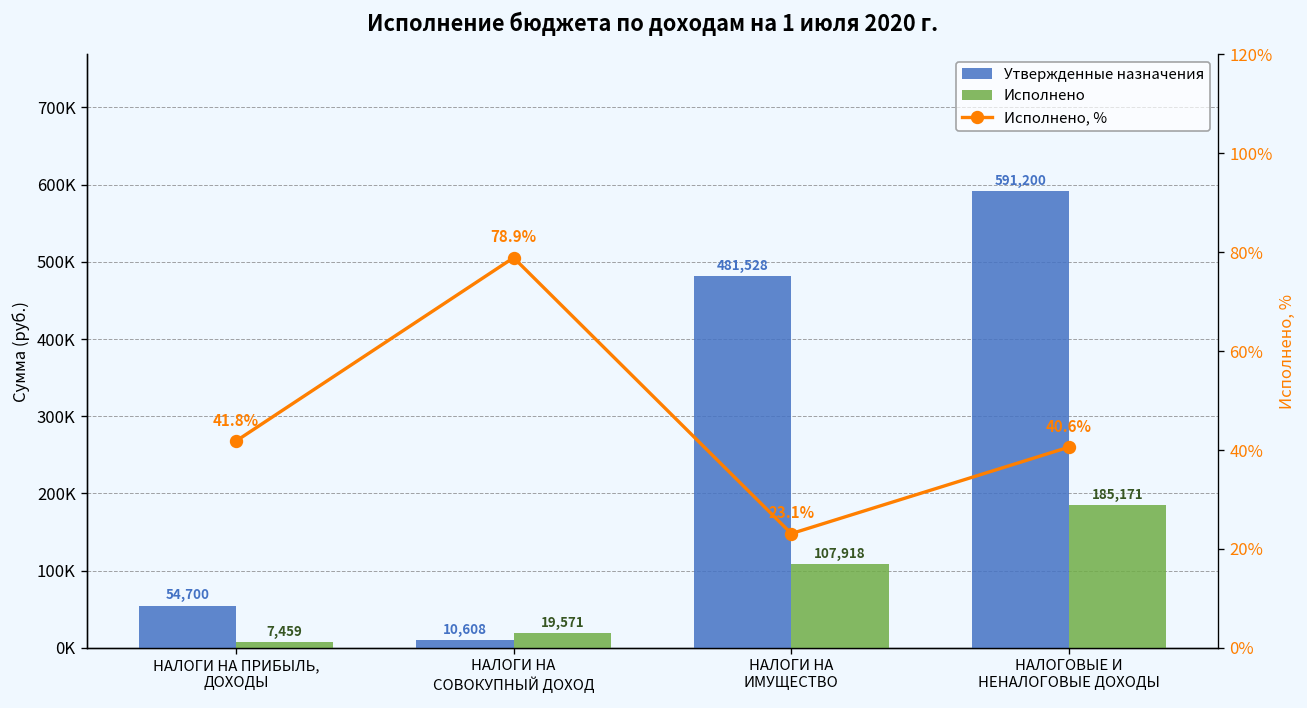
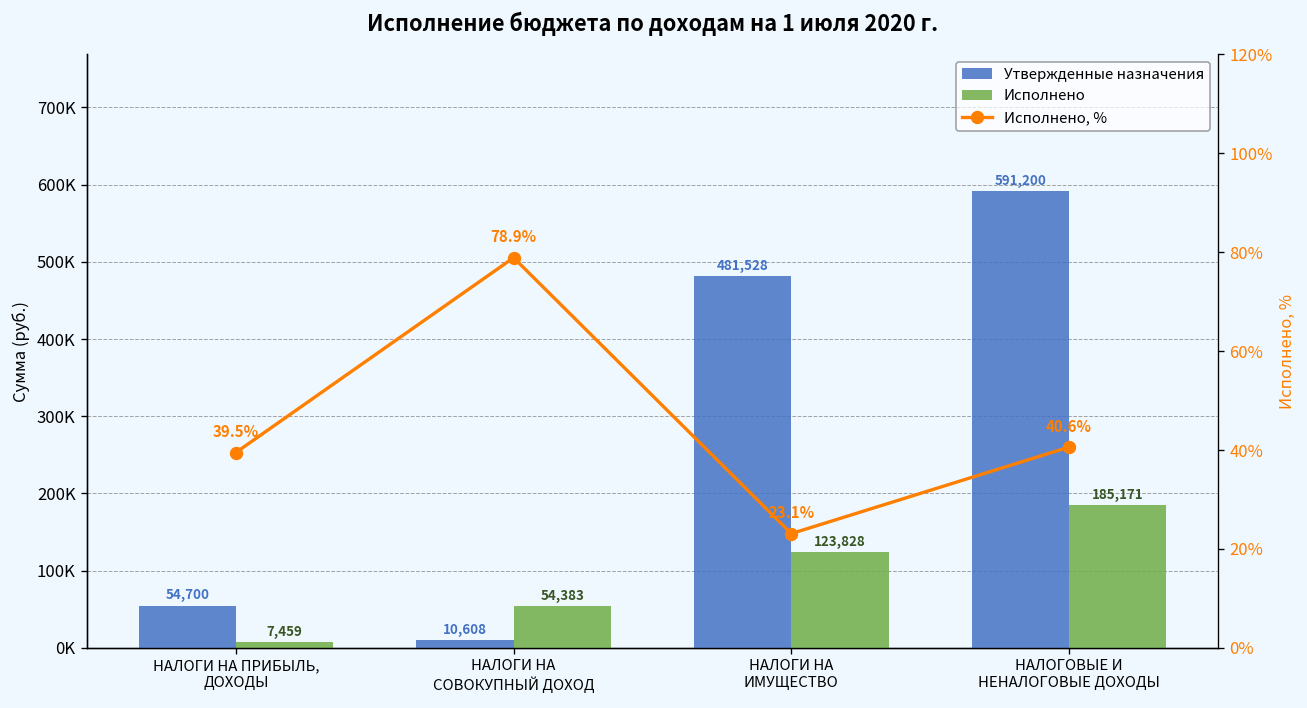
Исполнено, НАЛОГИ НА СОВОКУПНЫЙ ДОХОД: 19,571 -> 54,383
Исполнено, НАЛОГИ НА ИМУЩЕСТВО: 107,918 -> 123,828
Исполнено, %, НАЛОГИ НА ПРИБЫЛЬ, ДОХОДЫ: 41.8% -> 39.5%
